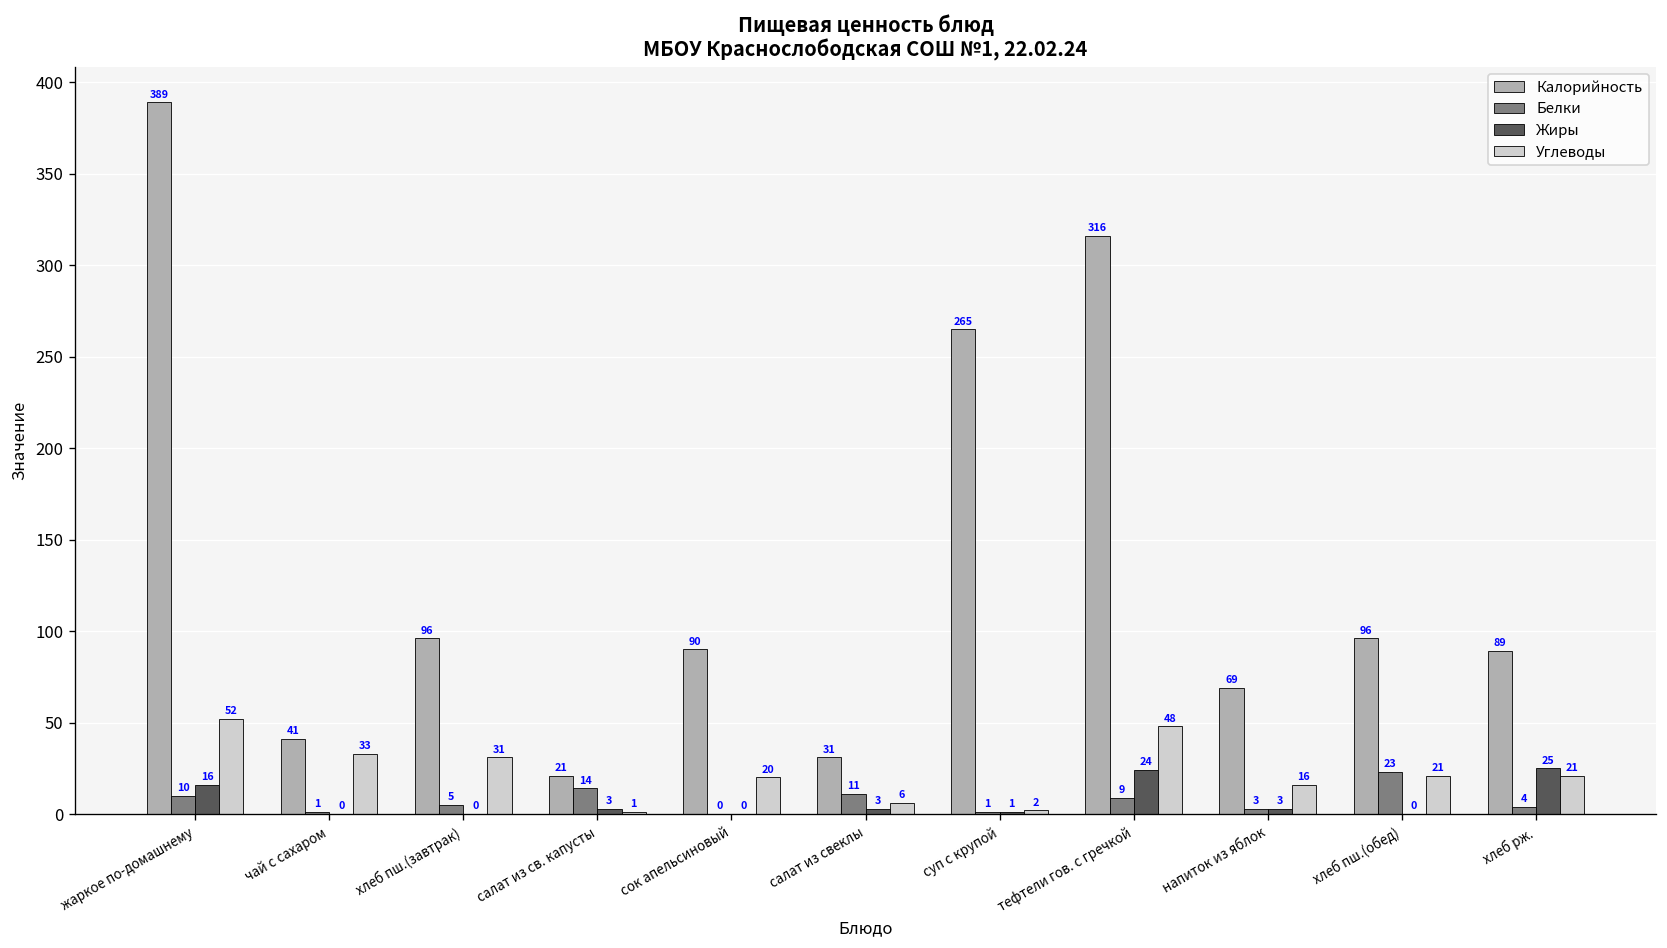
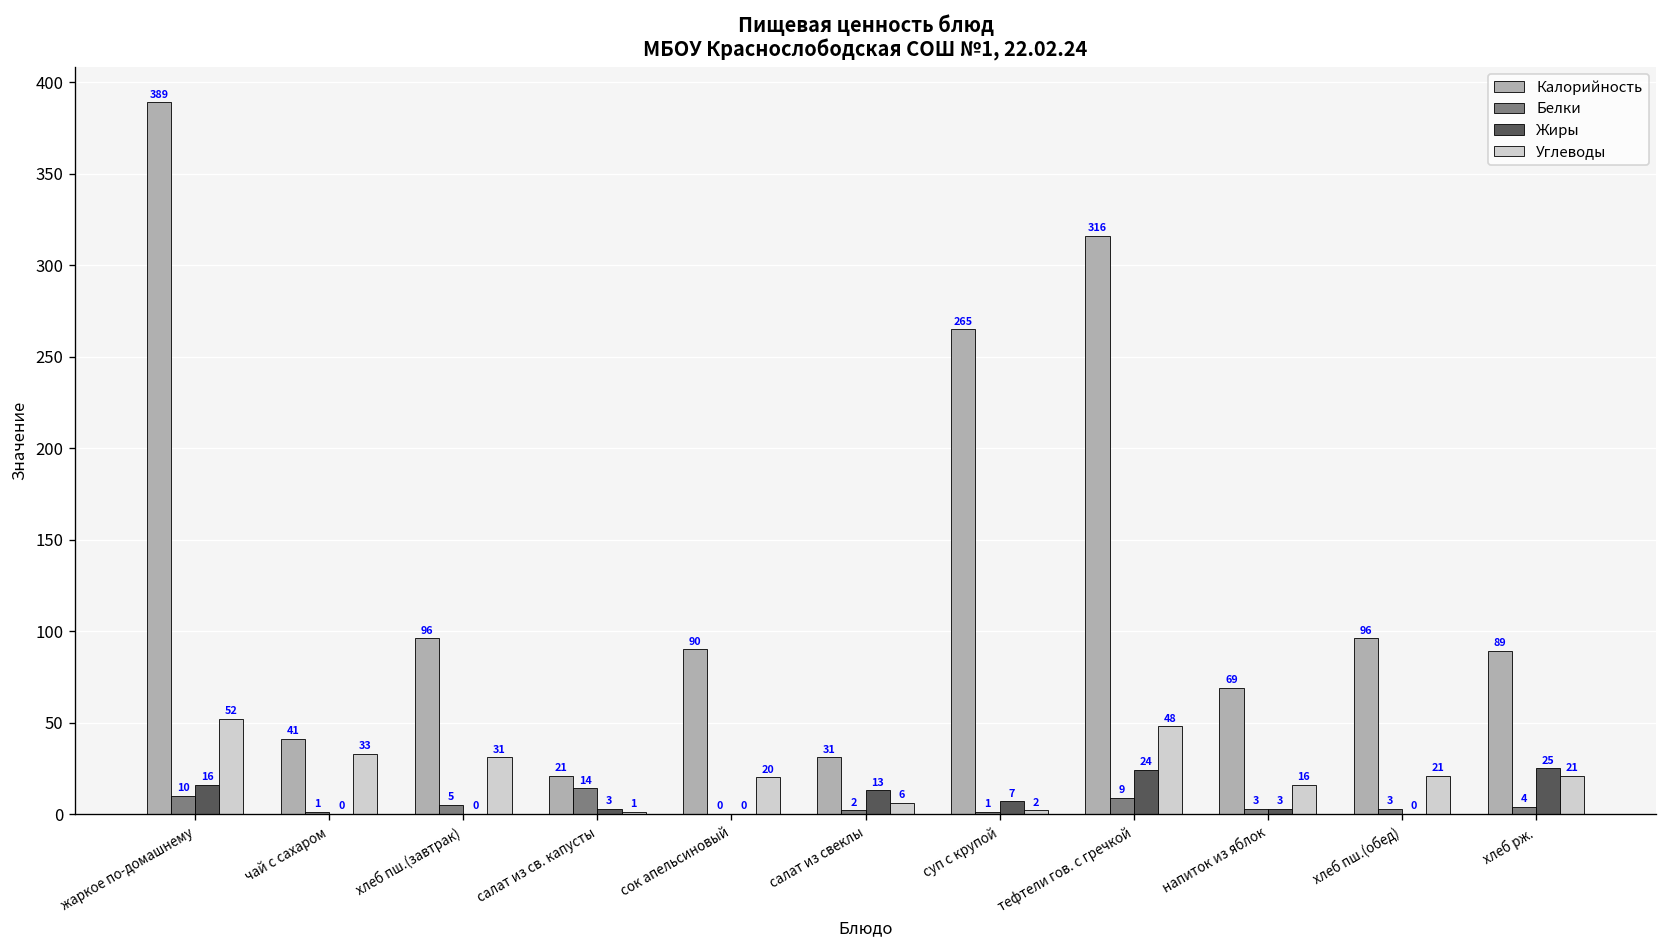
Белки, салат из свеклы: 11 -> 2
Жиры, салат из свеклы: 3 -> 13
Жиры, суп с крупой: 1 -> 7
Белки, хлеб пш.(обед): 23 -> 3
